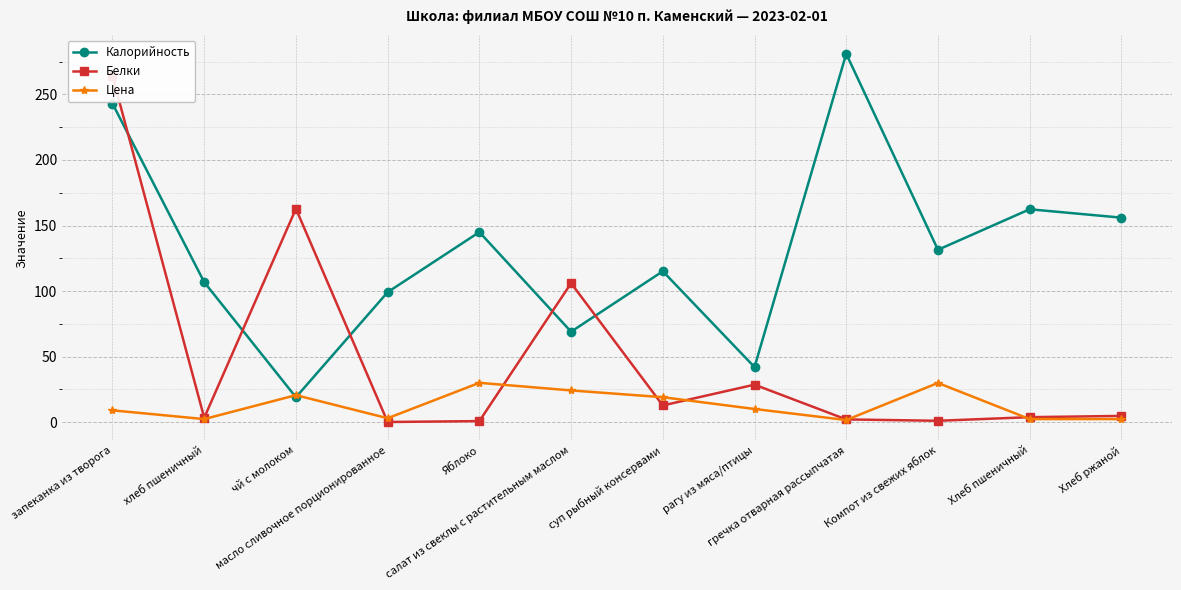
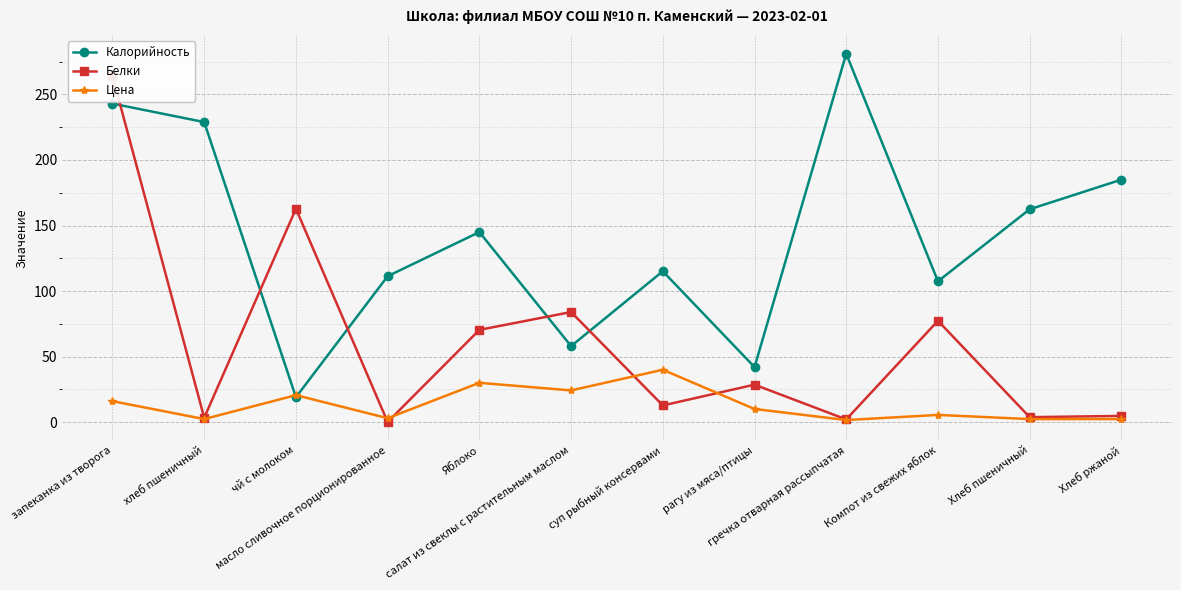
Цена, запеканка из творога: 9 -> 16
Калорийность, хлеб пшеничный: 107 -> 229
Калорийность, масло сливочное порционированное: 99 -> 111
Белки, Яблоко: 1 -> 70
Калорийность, салат из свеклы с растительным маслом: 69 -> 58
Белки, салат из свеклы с растительным маслом: 106 -> 84
Цена, суп рыбный консервами: 19 -> 40
Калорийность, Компот из свежих яблок: 131 -> 107
Белки, Компот из свежих яблок: 1 -> 77
Цена, Компот из свежих яблок: 30 -> 6
Калорийность, Хлеб ржаной: 156 -> 185
